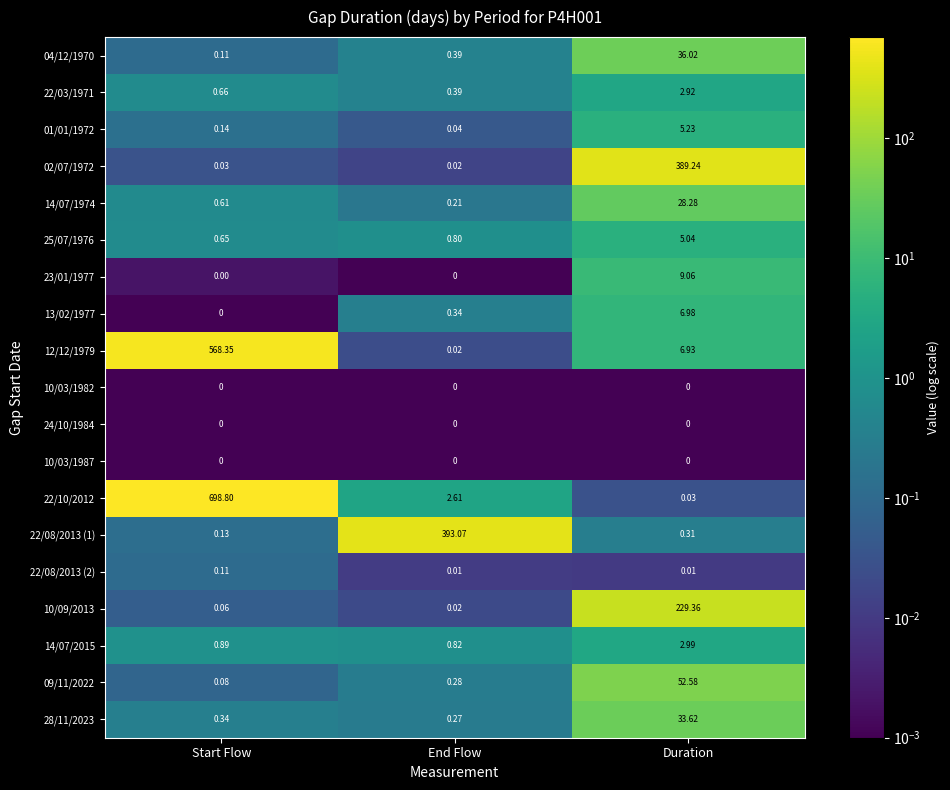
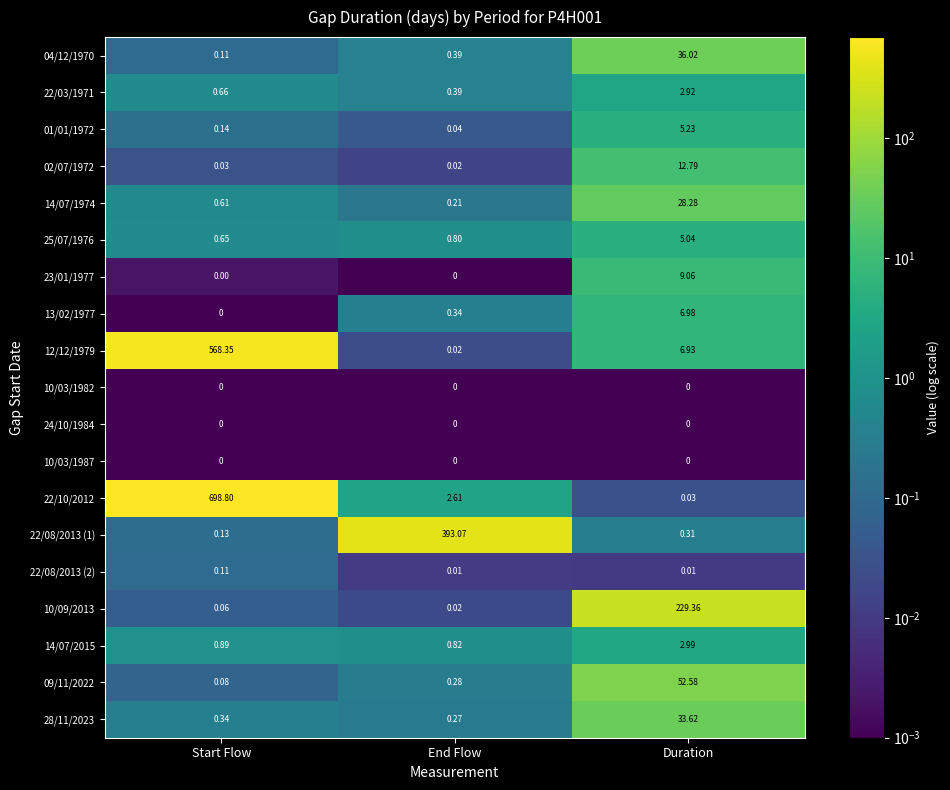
02/07/1972, Duration: 389.24 -> 12.79
